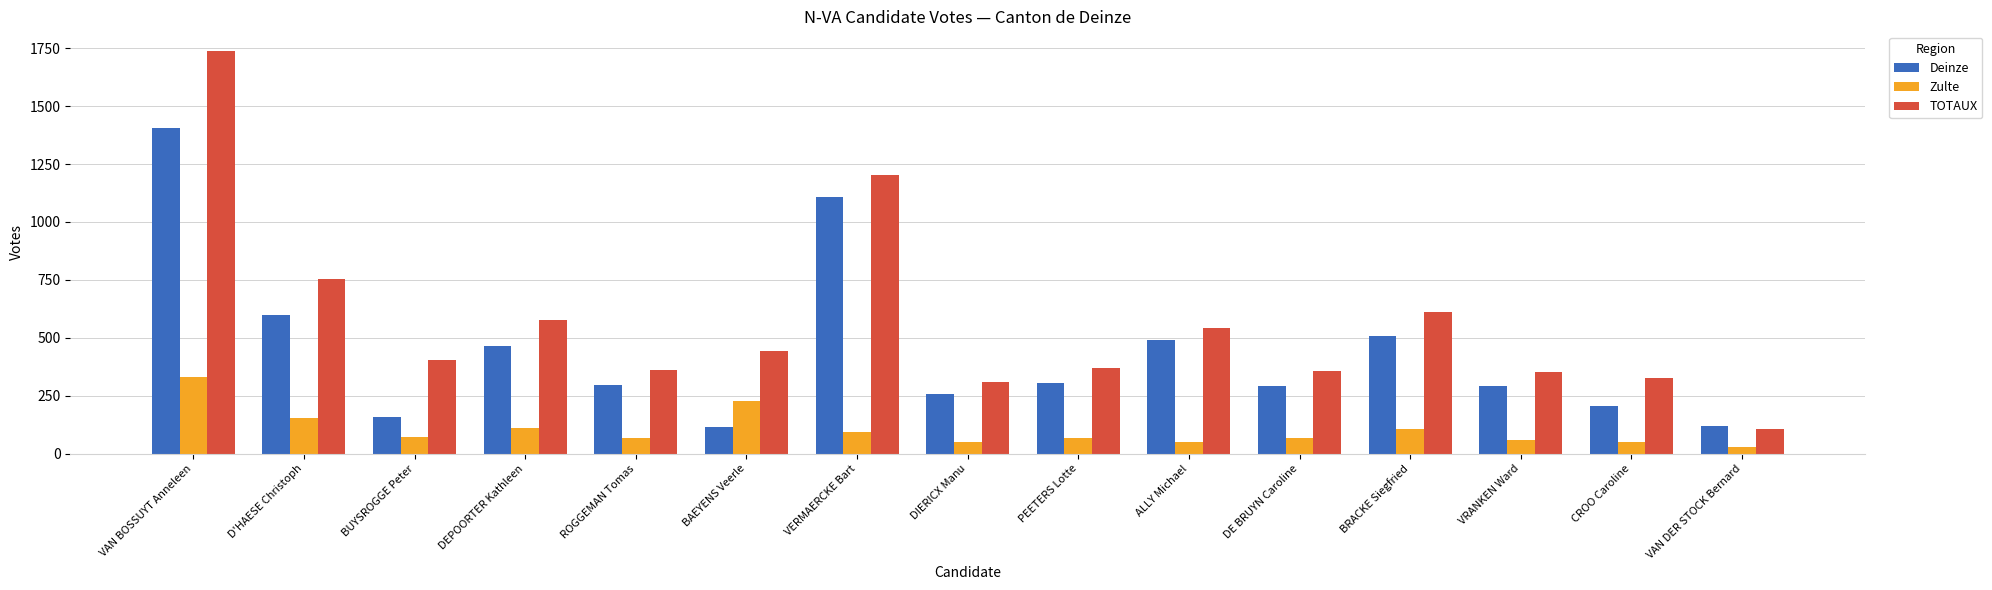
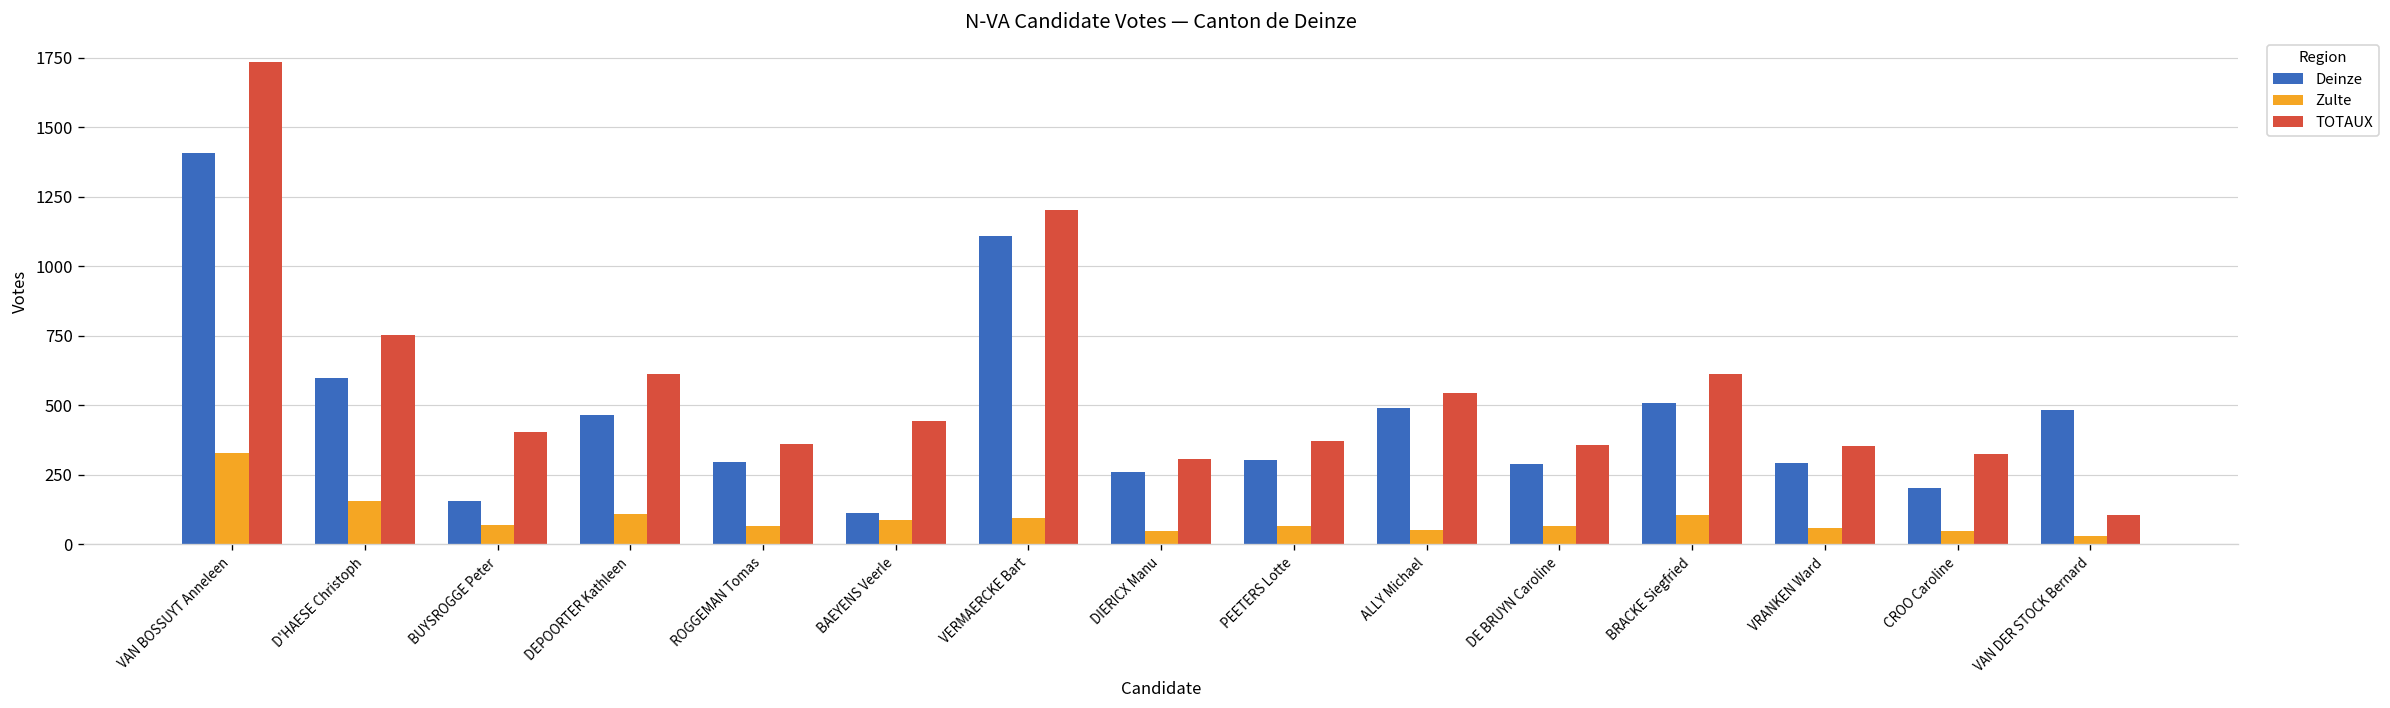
TOTAUX, DEPOORTER Kathleen: 580 -> 610
Zulte, BAEYENS Veerle: 230 -> 90
Deinze, VAN DER STOCK Bernard: 120 -> 480
